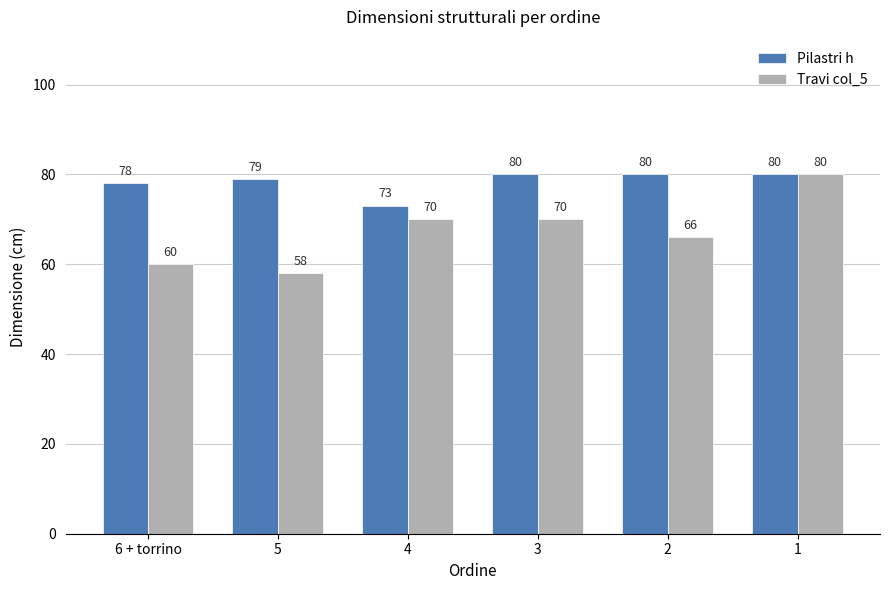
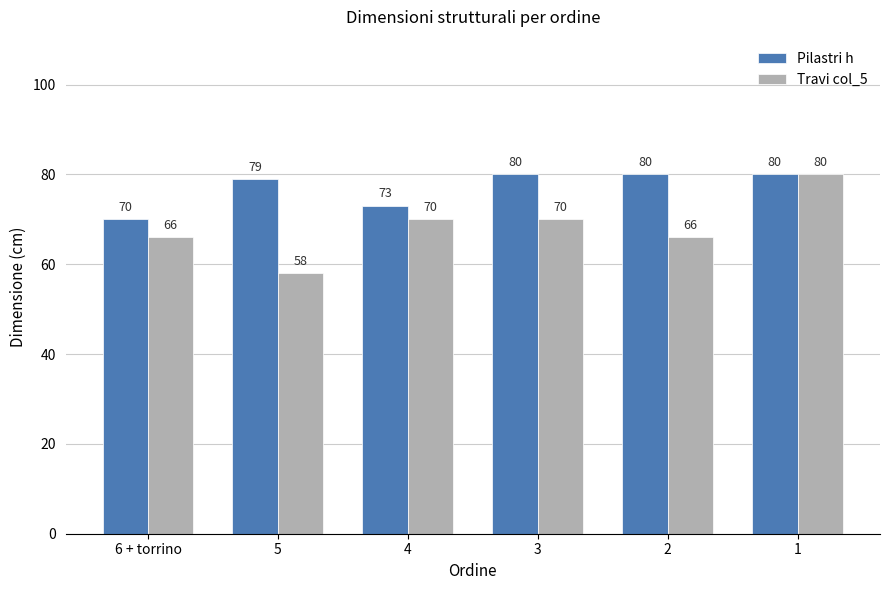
Pilastri h, 6 + torrino: 78 -> 70
Travi col_5, 6 + torrino: 60 -> 66
